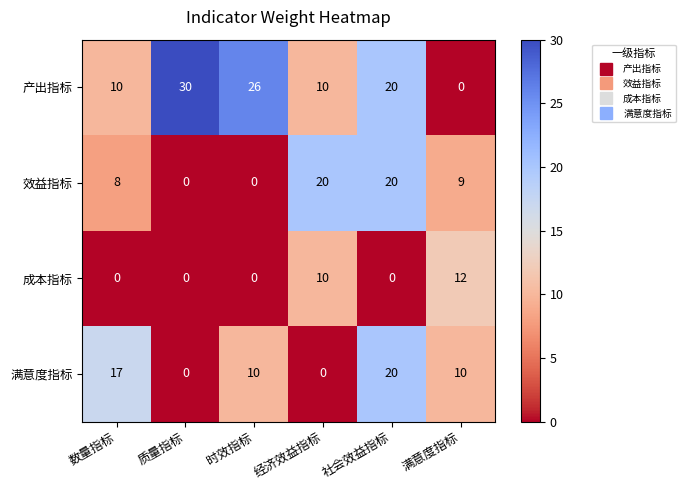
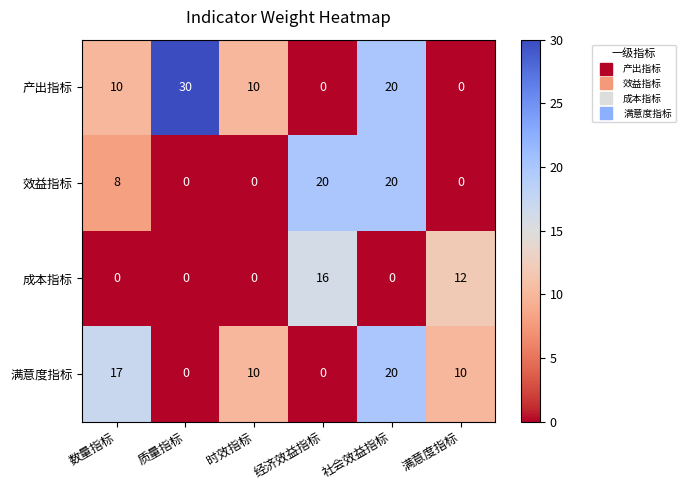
产出指标, 时效指标: 26 -> 10
产出指标, 经济效益指标: 10 -> 0
效益指标, 满意度指标: 9 -> 0
成本指标, 经济效益指标: 10 -> 16
